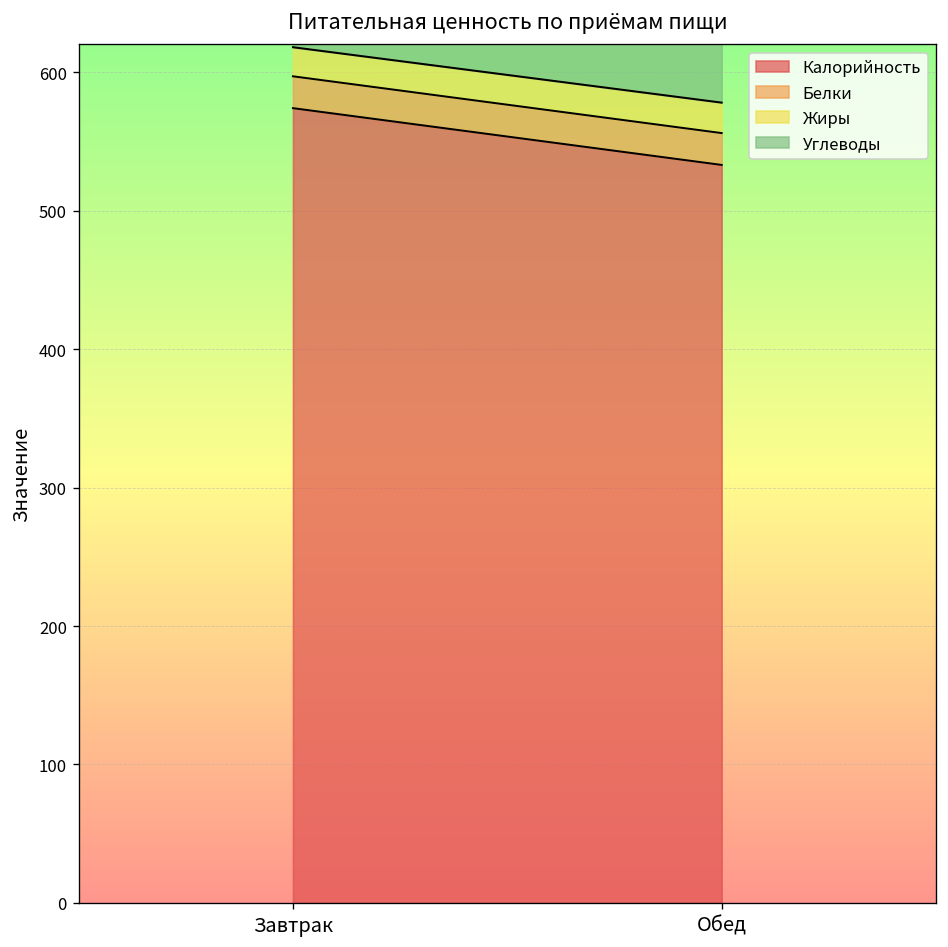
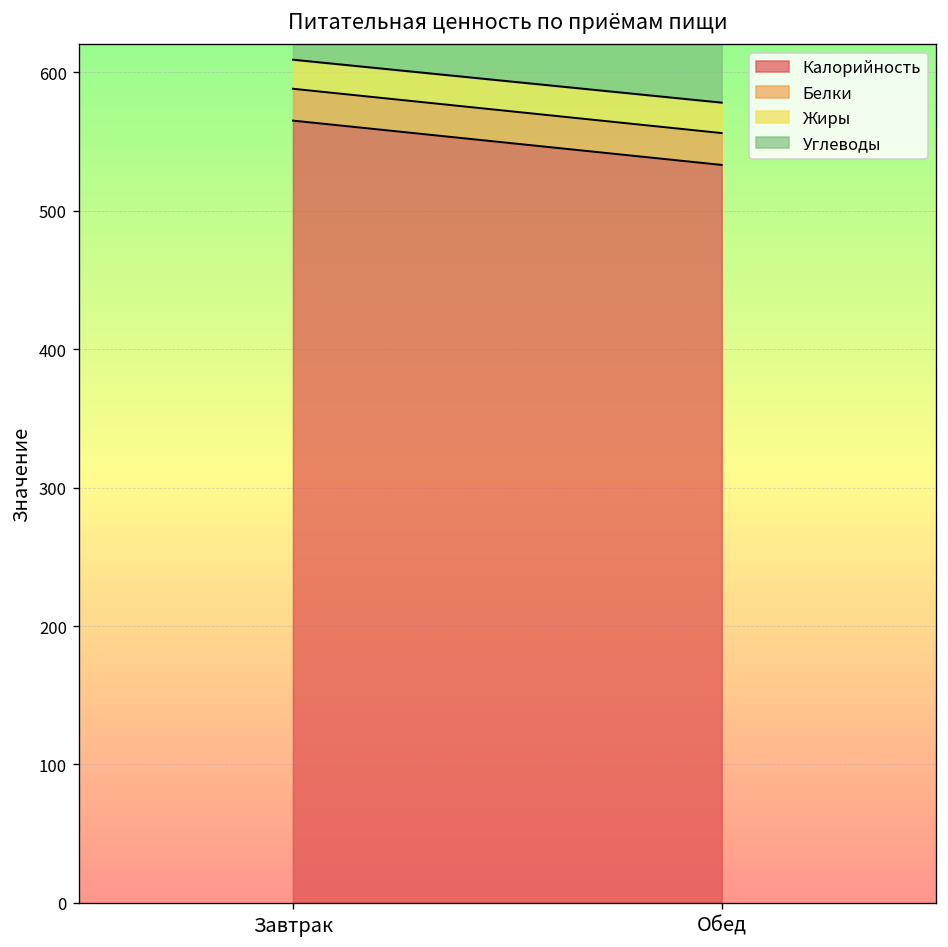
Калорийность, Завтрак: 574 -> 565
